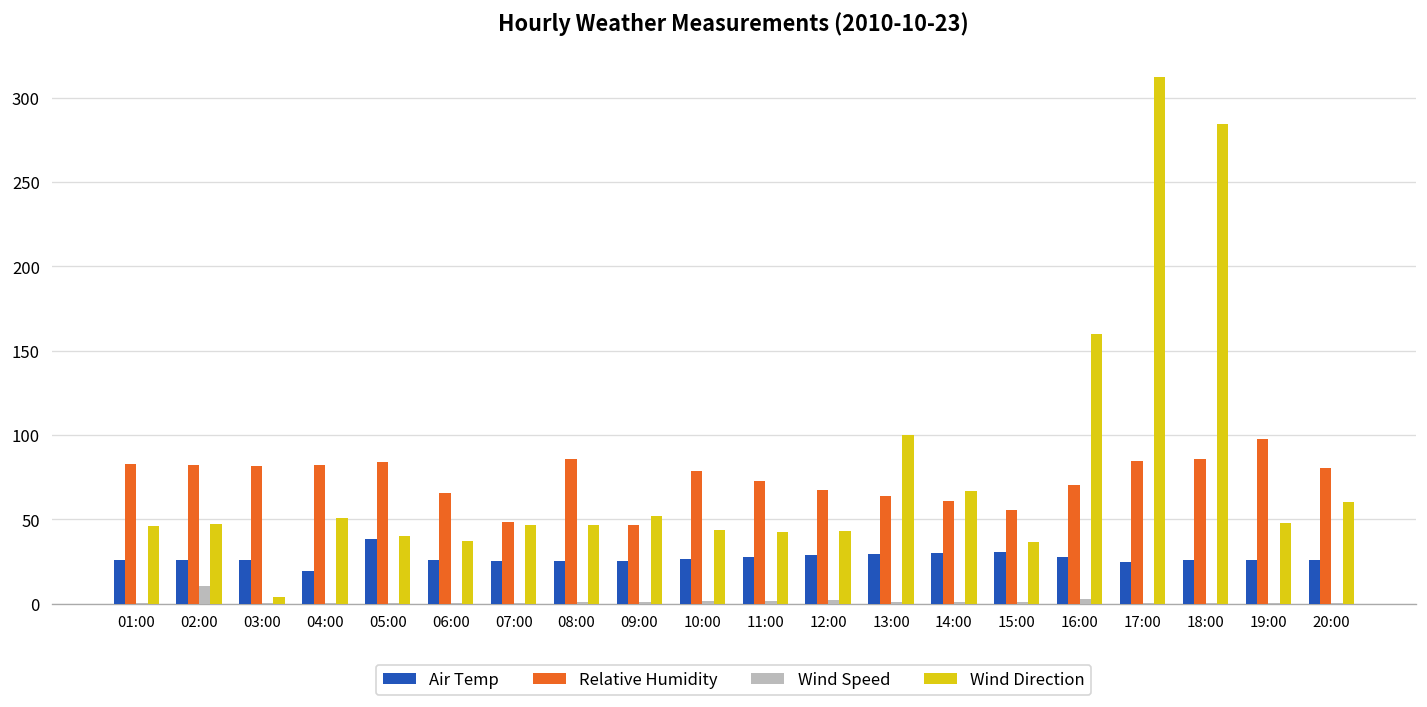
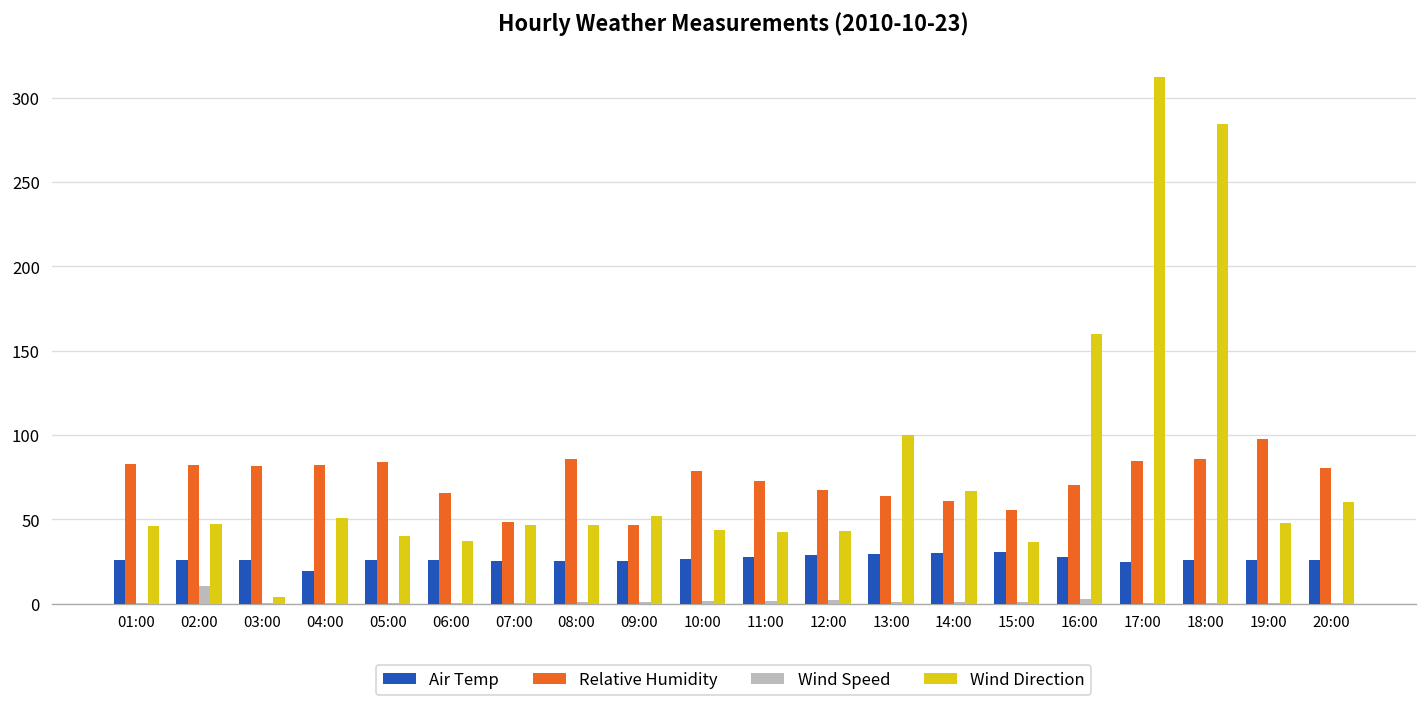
Air Temp, 05:00: 39 -> 26
